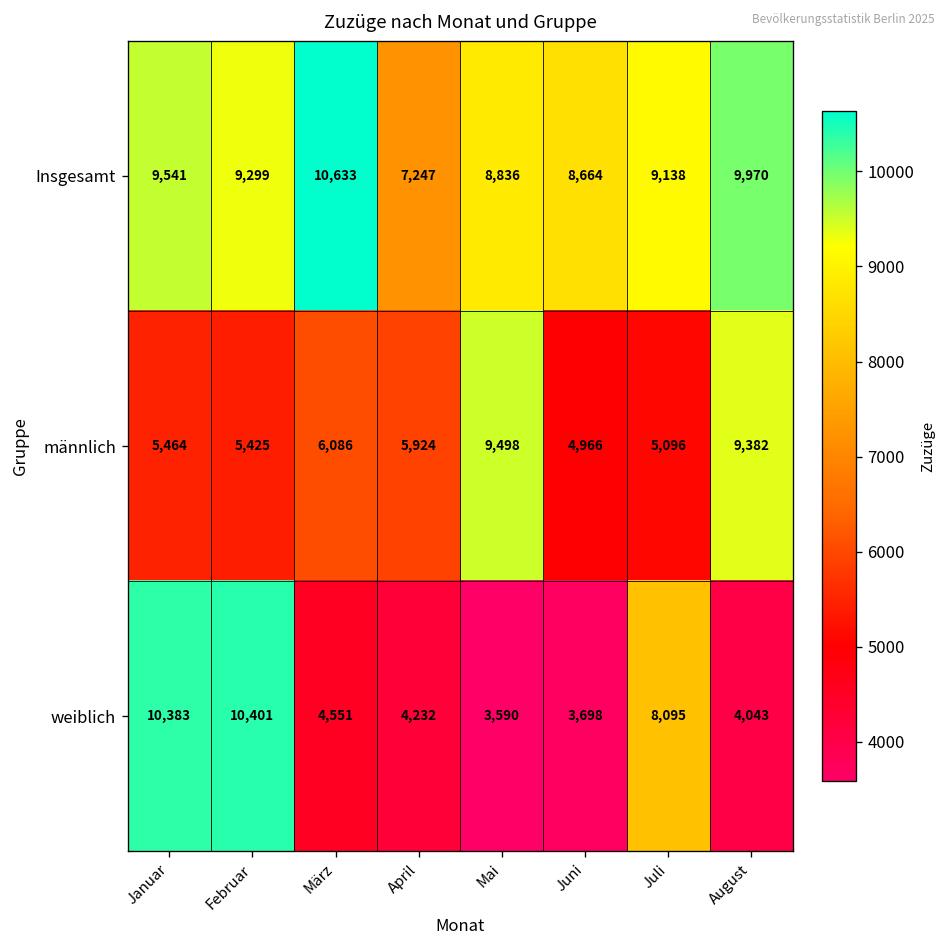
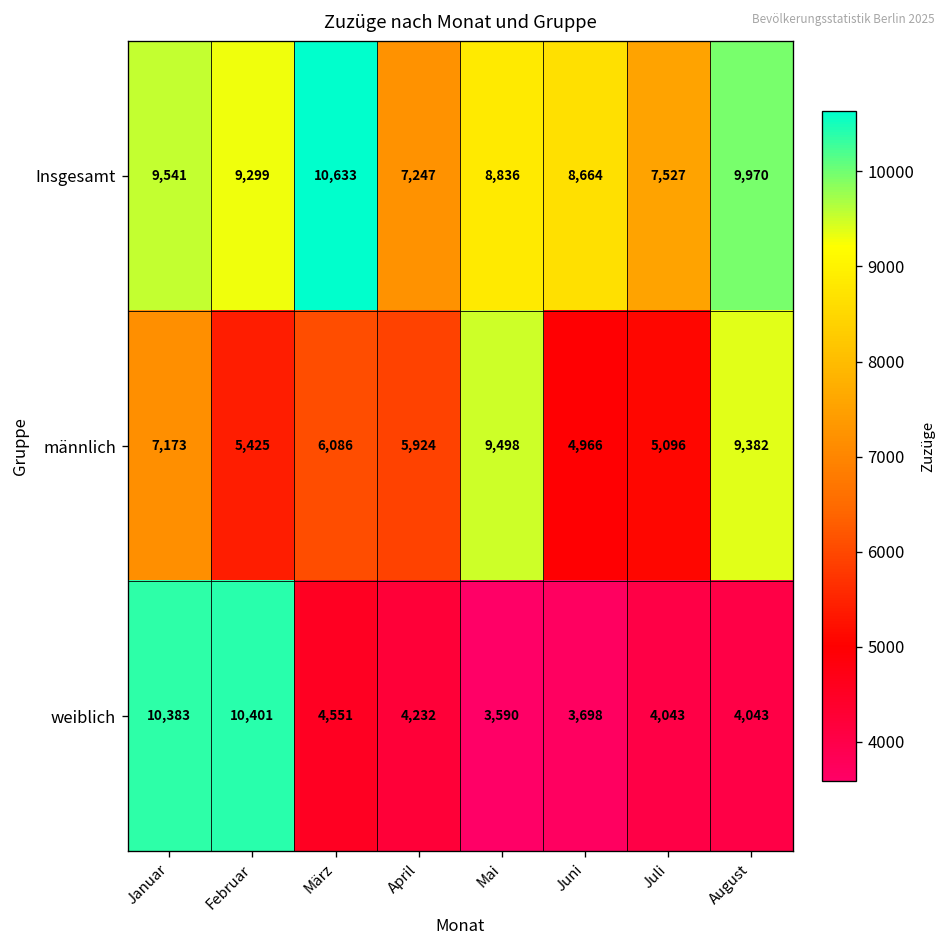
Insgesamt, Juli: 9,138 -> 7,527
männlich, Januar: 5,464 -> 7,173
weiblich, Juli: 8,095 -> 4,043
